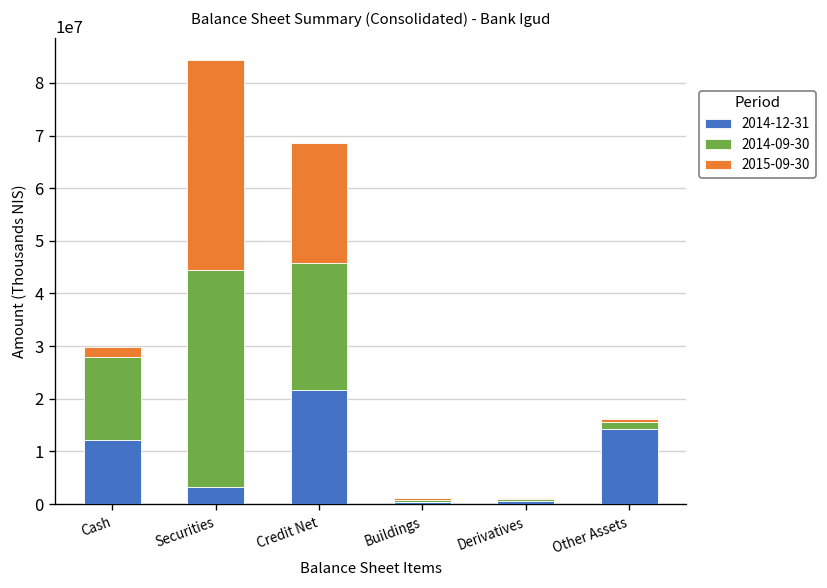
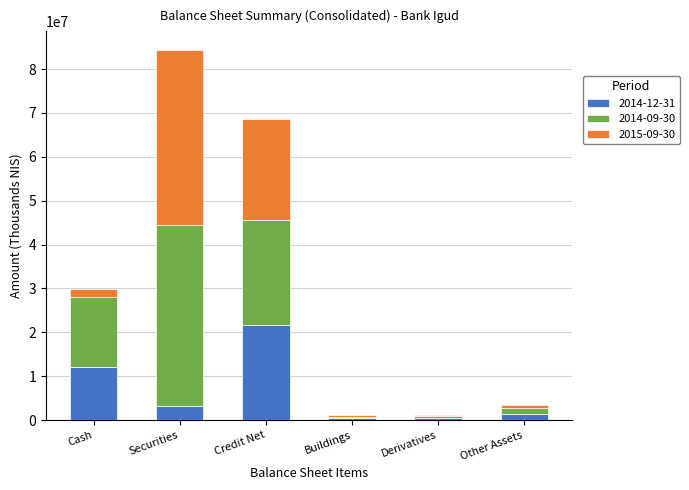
2014-12-31, Other Assets: 14000000 -> 1000000
